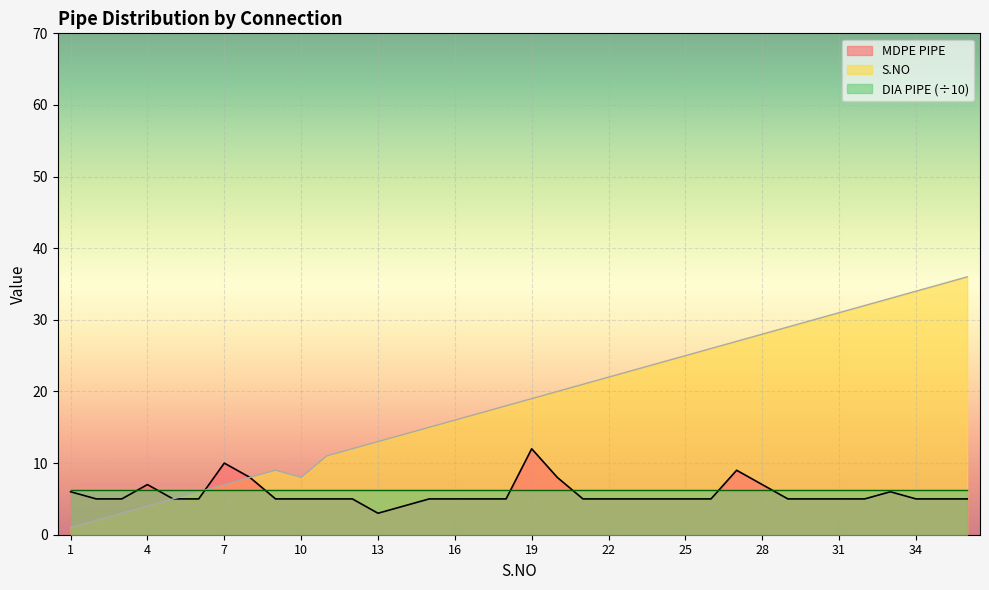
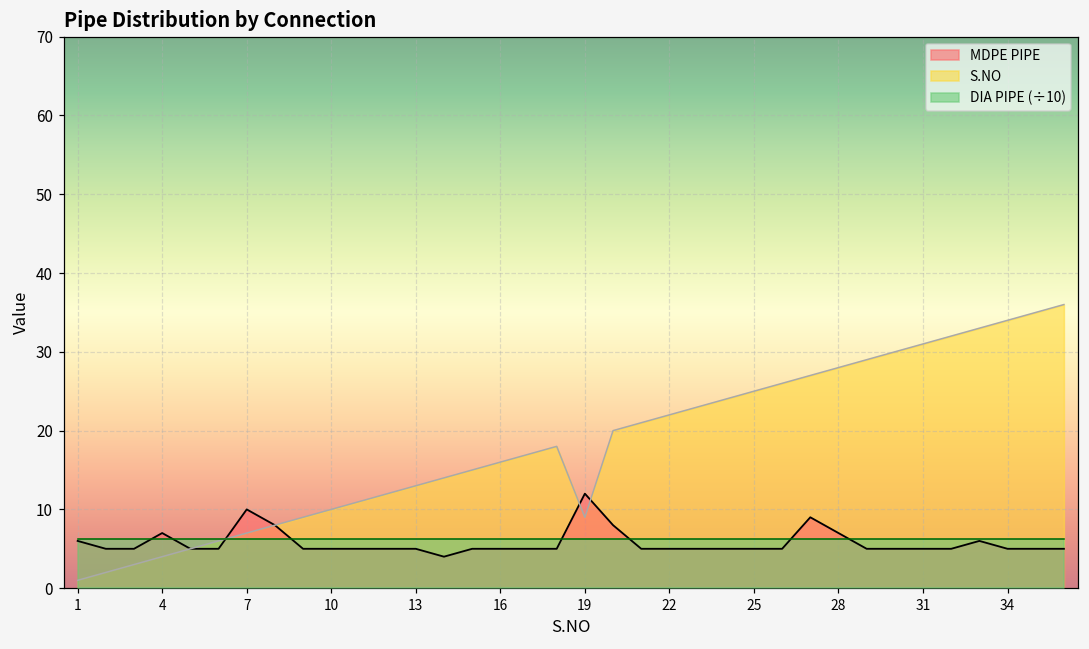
S.NO, 10: 8 -> 10
MDPE PIPE, 13: 3 -> 5
S.NO, 19: 19 -> 9
